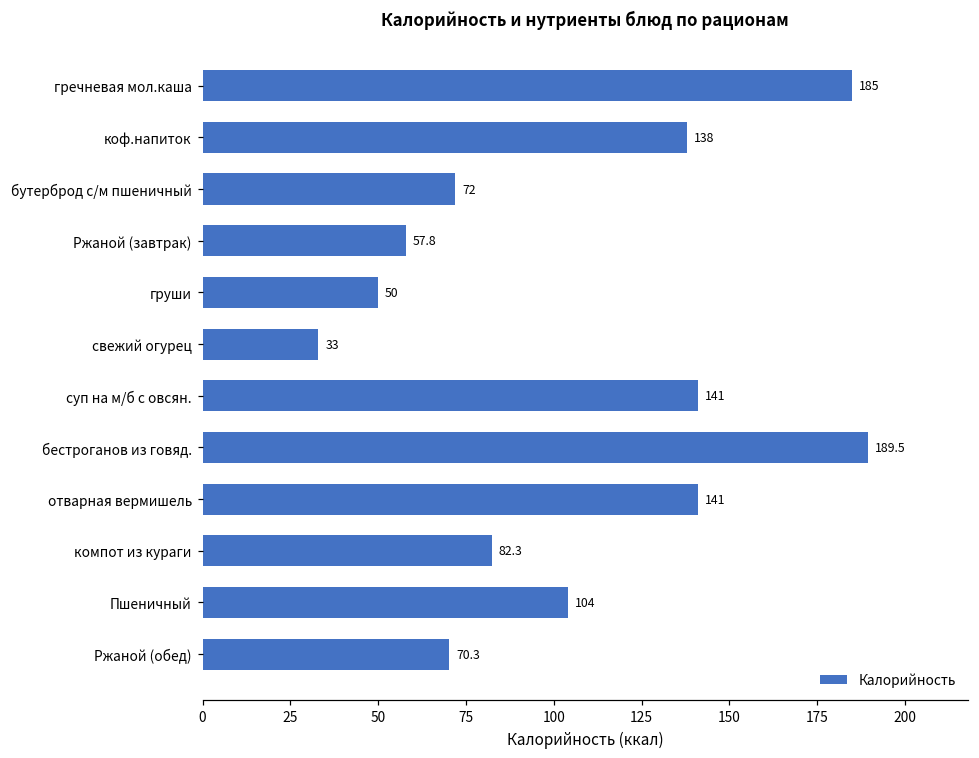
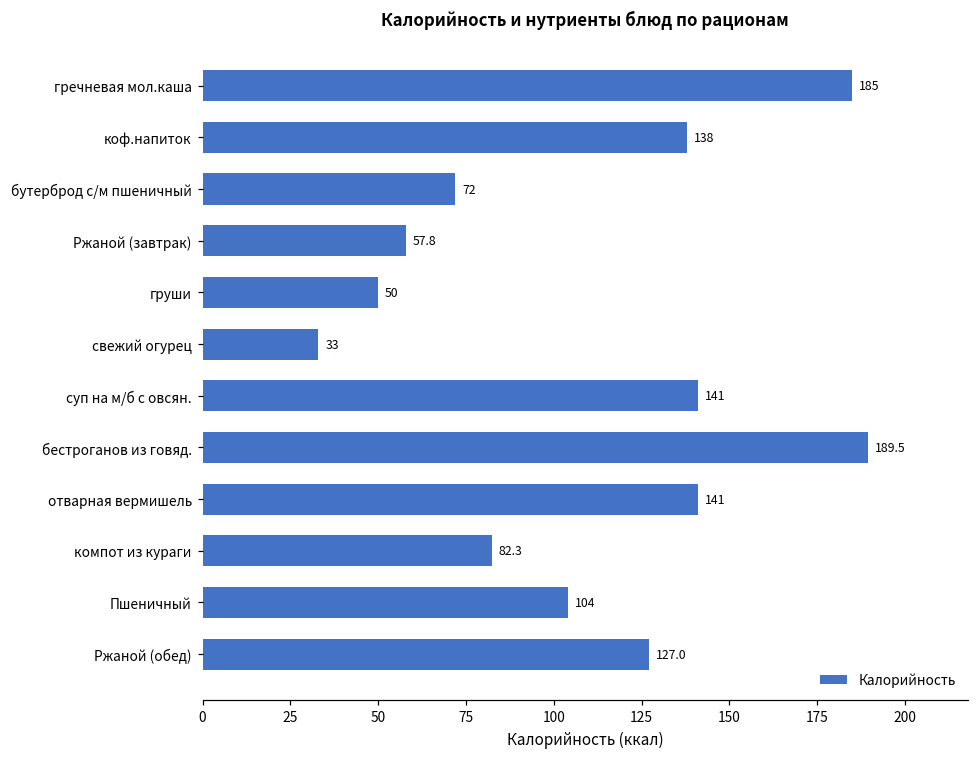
Ржаной (обед): 70.3 -> 127.0
